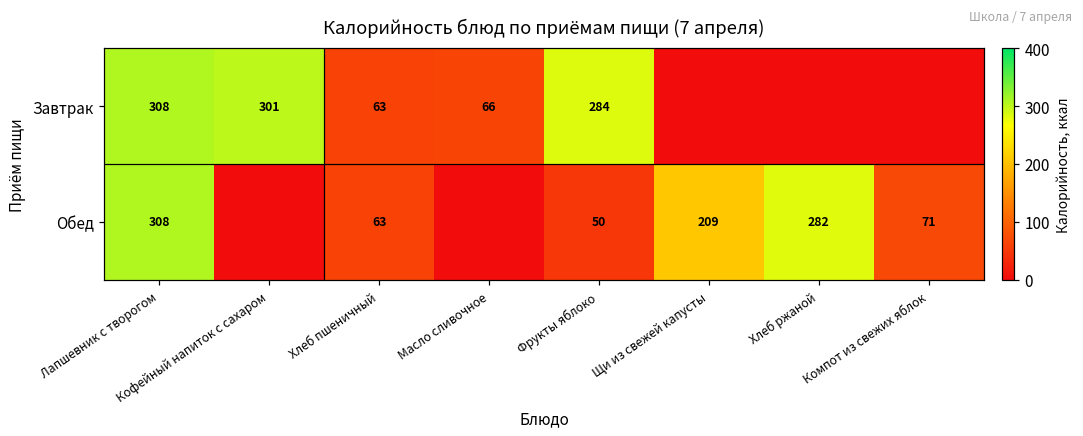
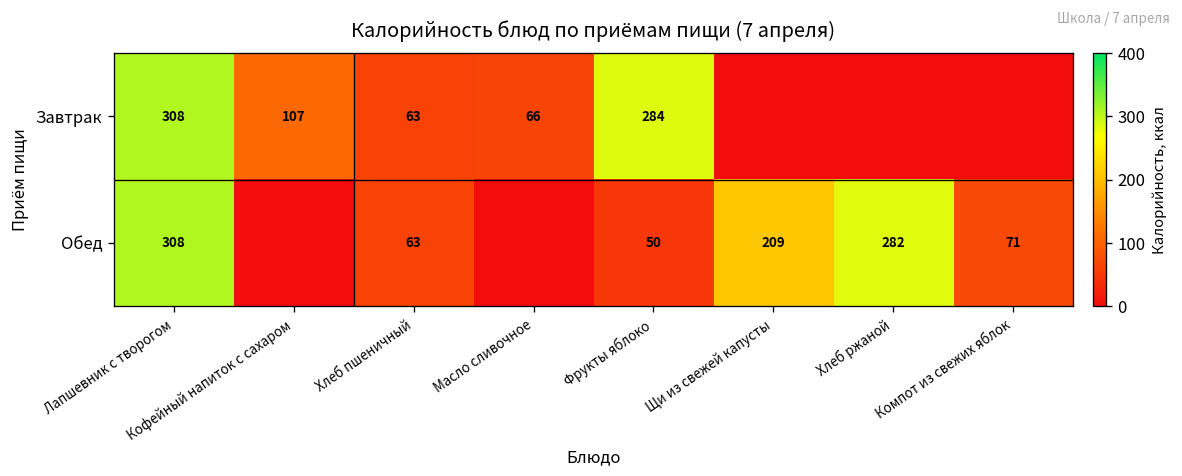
Завтрак, Кофейный напиток с сахаром: 301 -> 107
